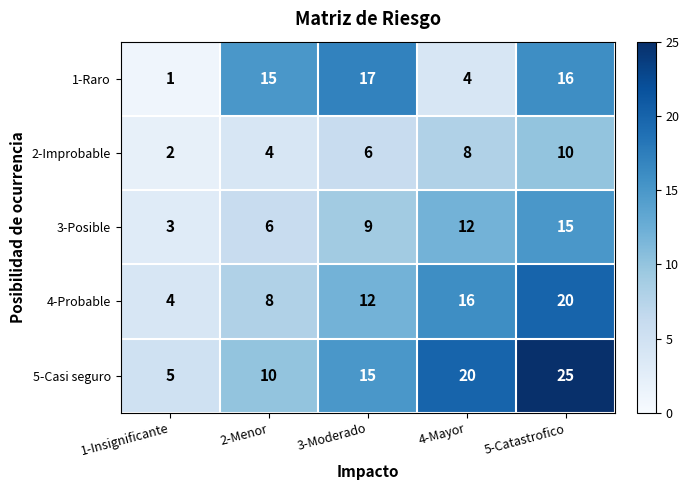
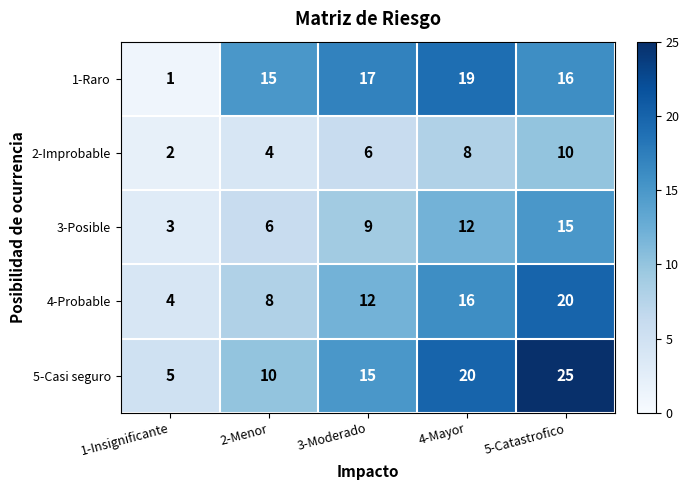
1-Raro, 4-Mayor: 4 -> 19
